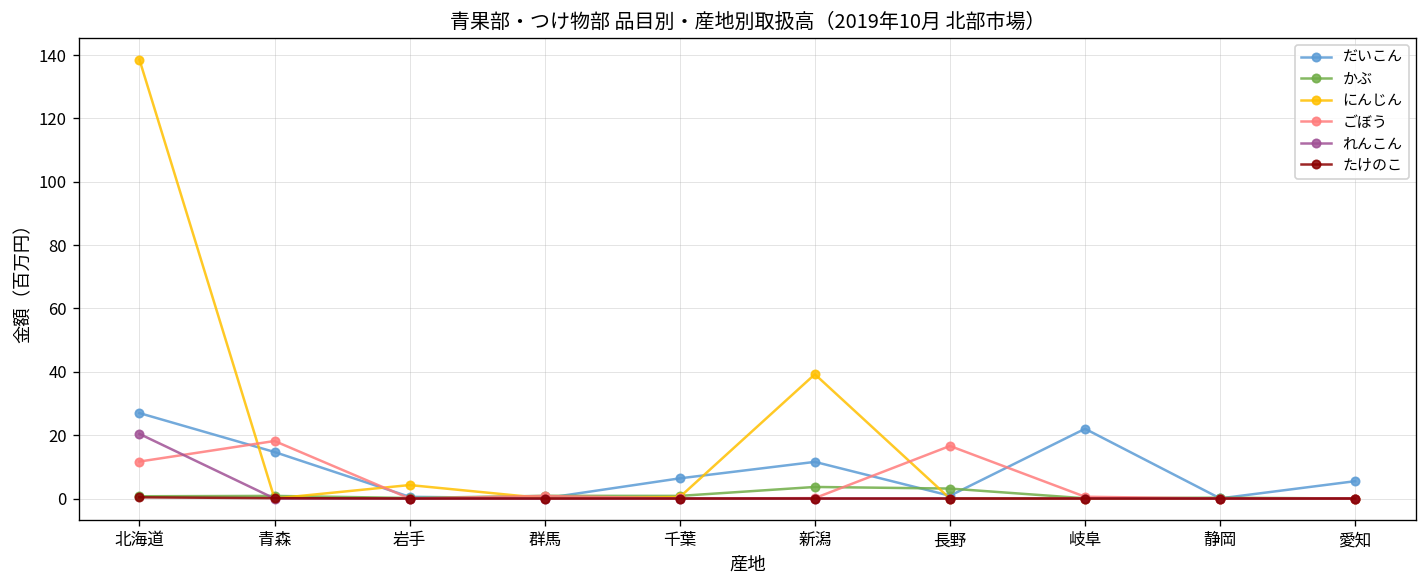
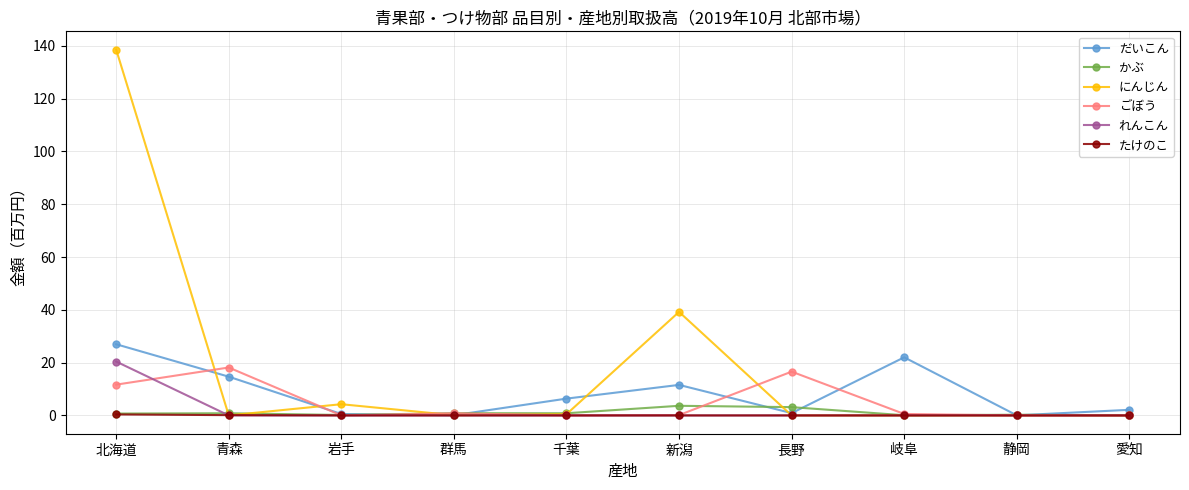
だいこん, 愛知: 5 -> 2
